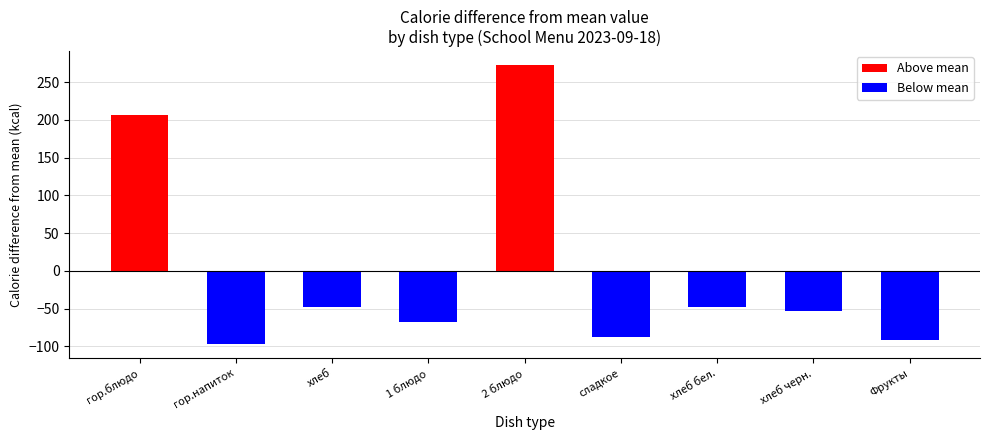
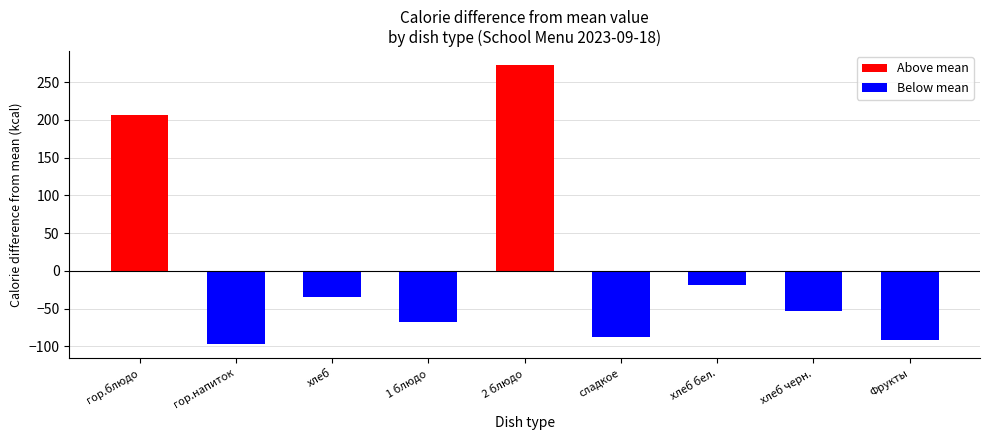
хлеб: -50 -> -40
хлеб бел.: -50 -> -20
